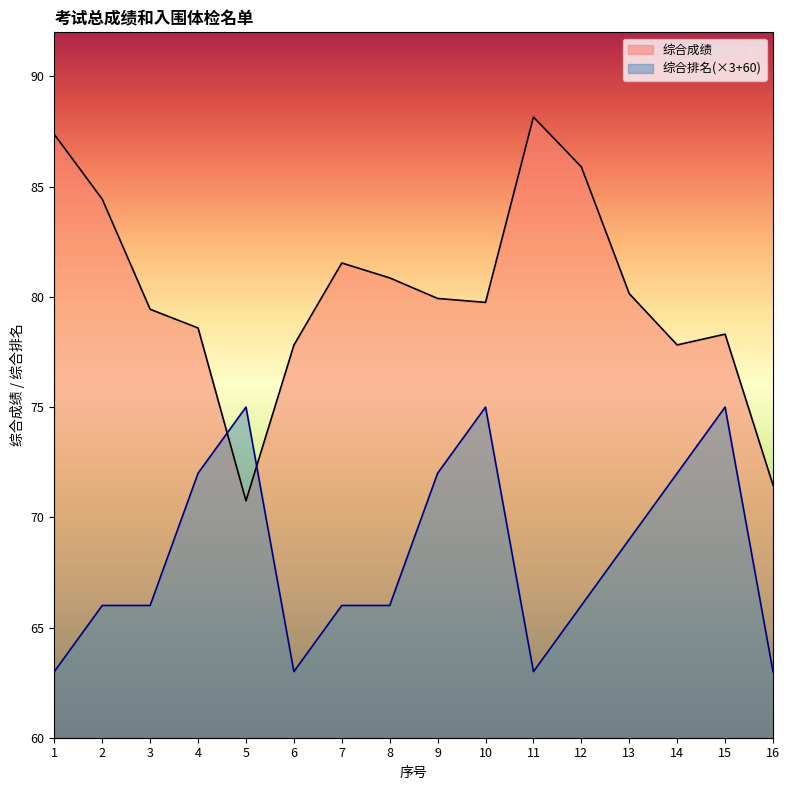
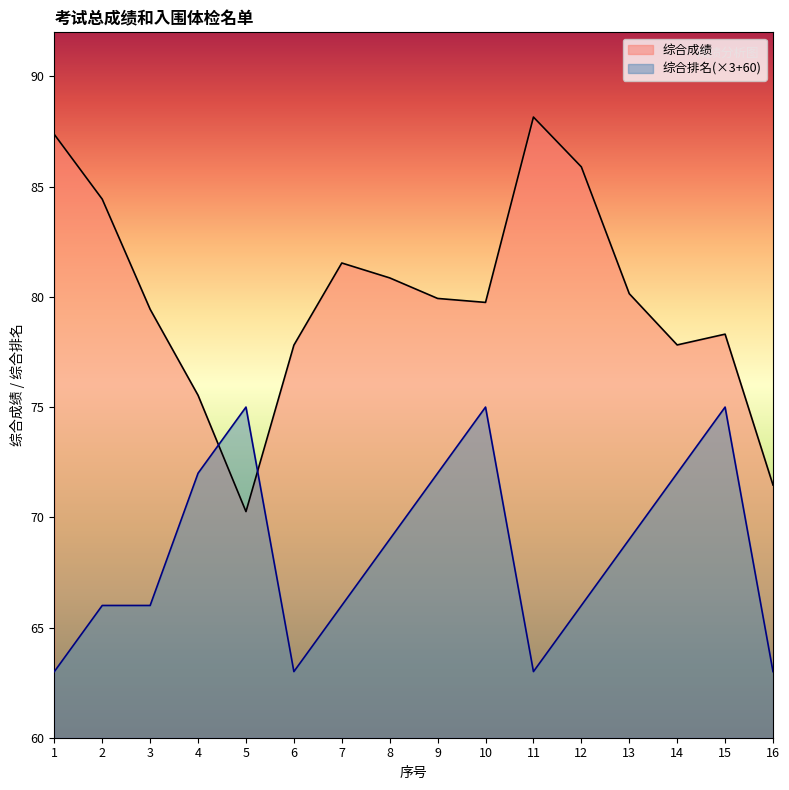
综合成绩, 4: 78.6 -> 75.5
综合成绩, 5: 70.7 -> 70.3
综合排名(×3+60), 8: 66.0 -> 69.0
